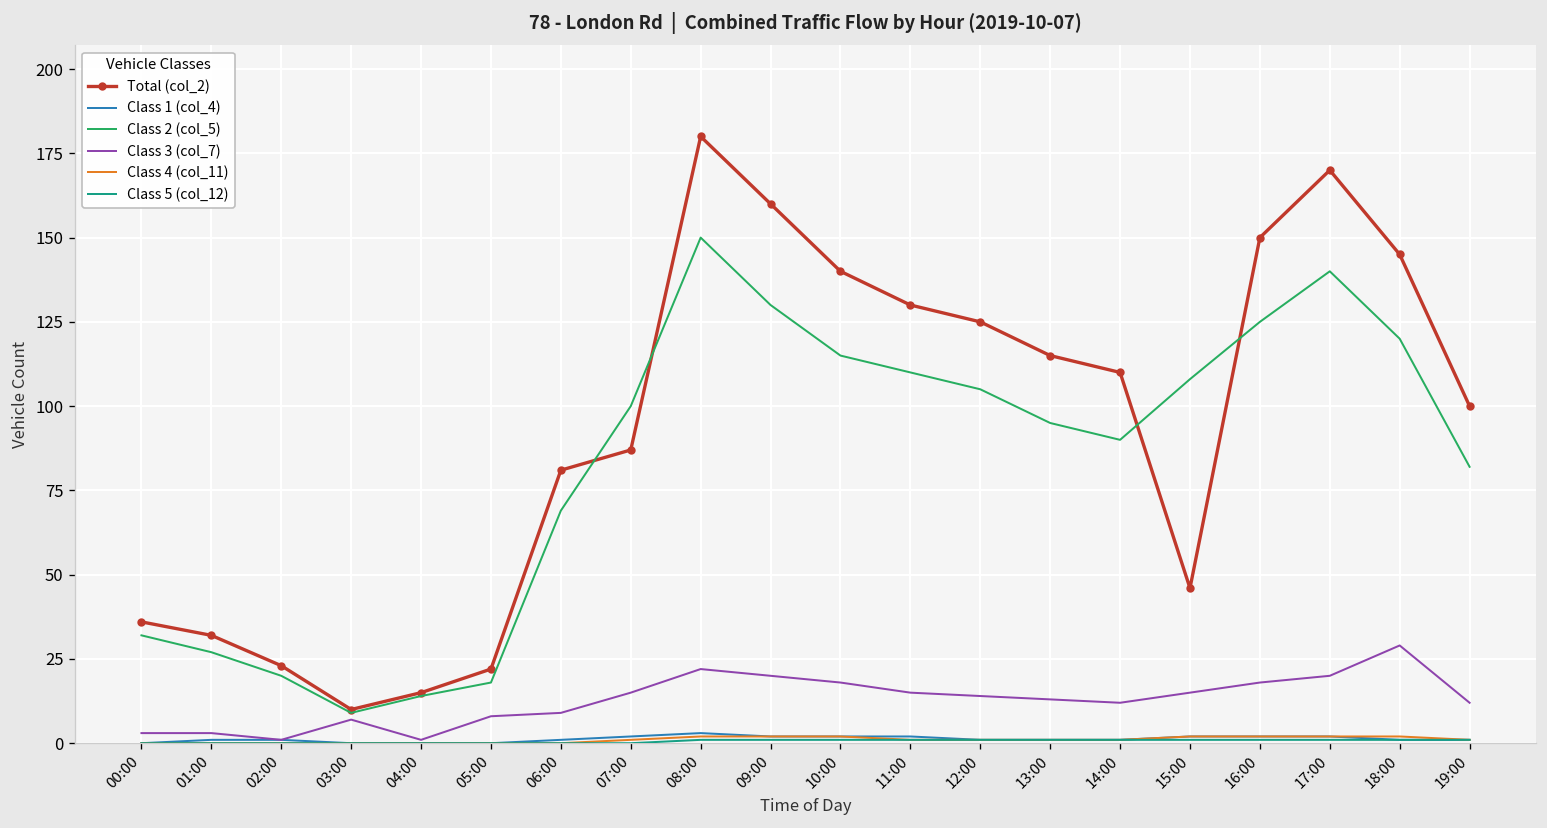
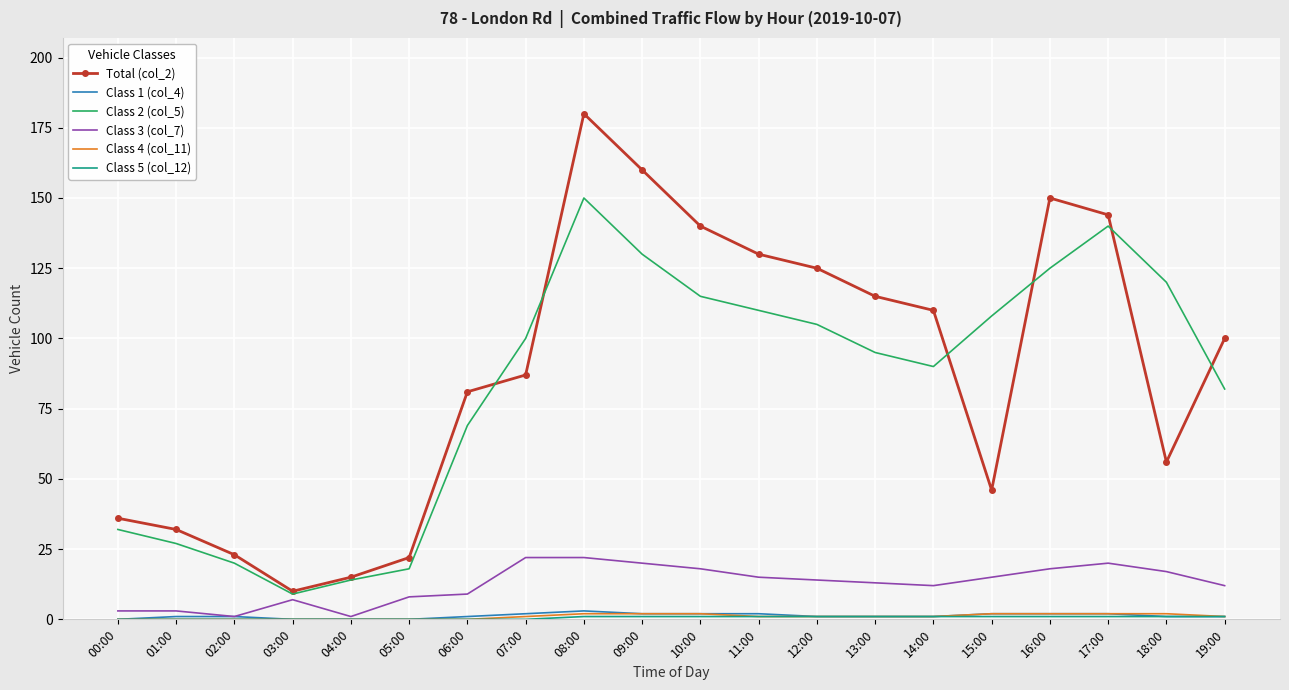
Class 3 (col_7), 07:00: 15 -> 22
Total (col_2), 17:00: 170 -> 144
Total (col_2), 18:00: 145 -> 56
Class 3 (col_7), 18:00: 29 -> 17
